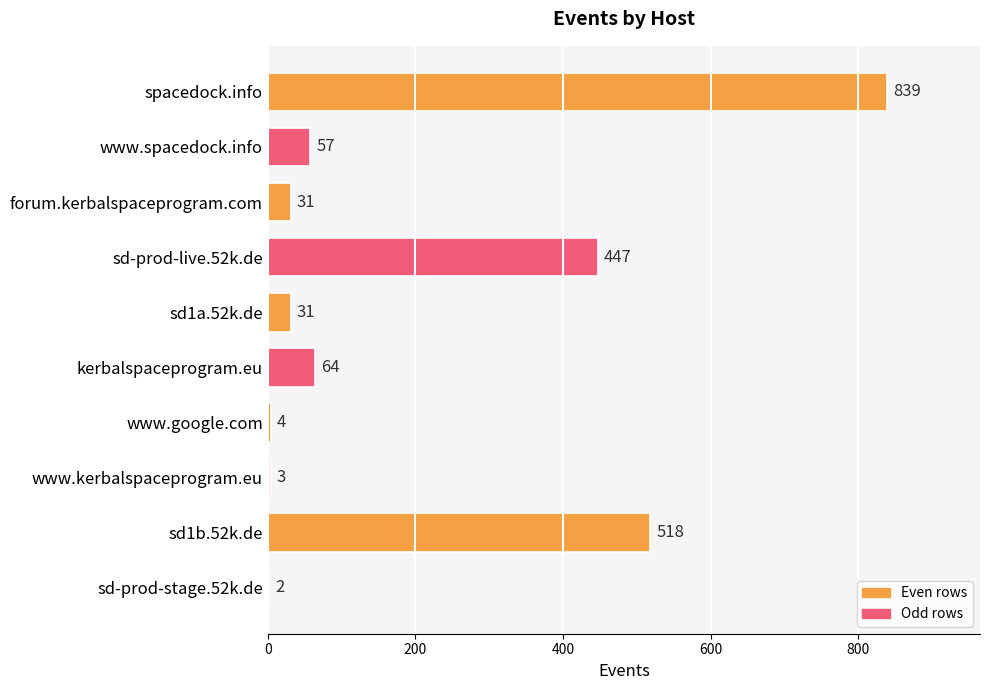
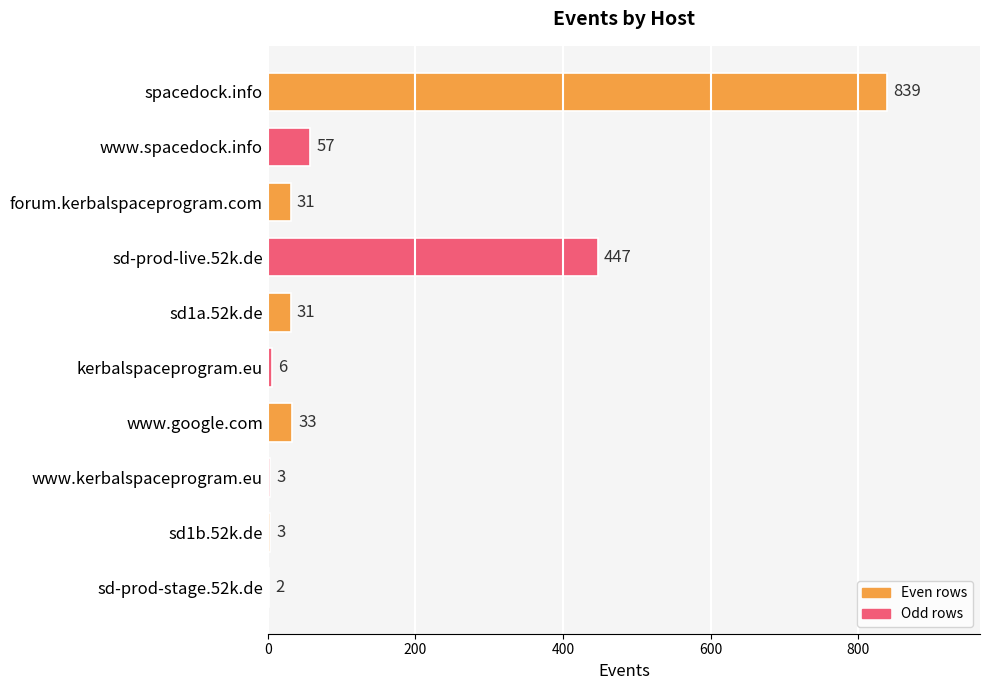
kerbalspaceprogram.eu: 64 -> 6
www.google.com: 4 -> 33
sd1b.52k.de: 518 -> 3
